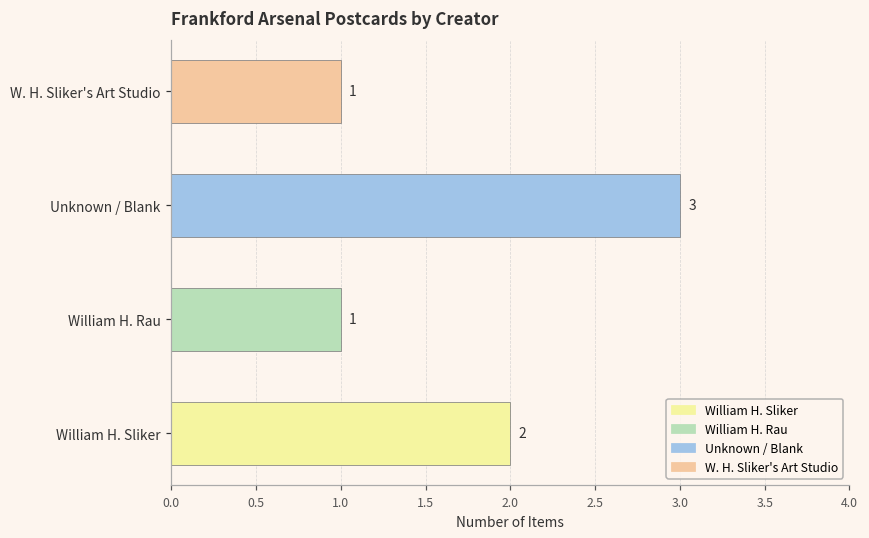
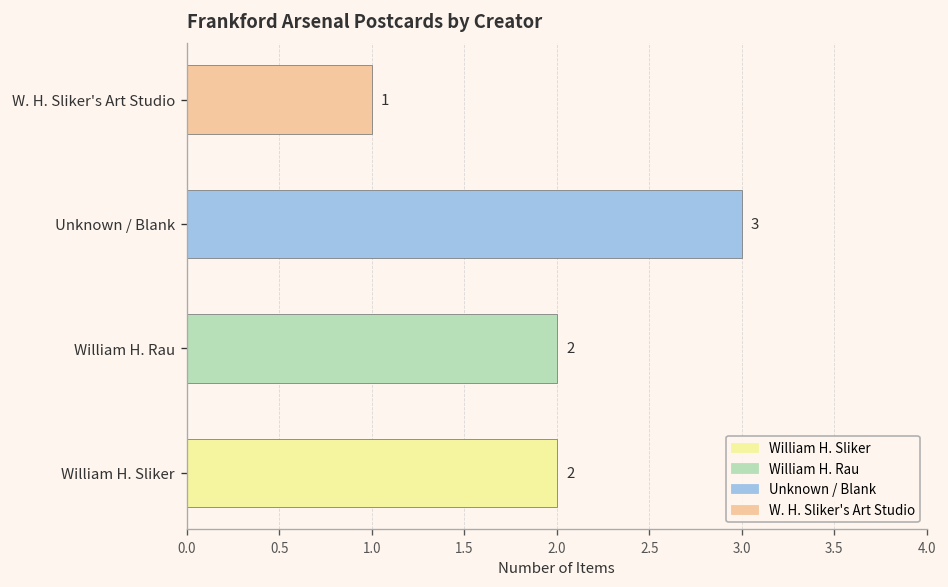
William H. Rau: 1 -> 2
